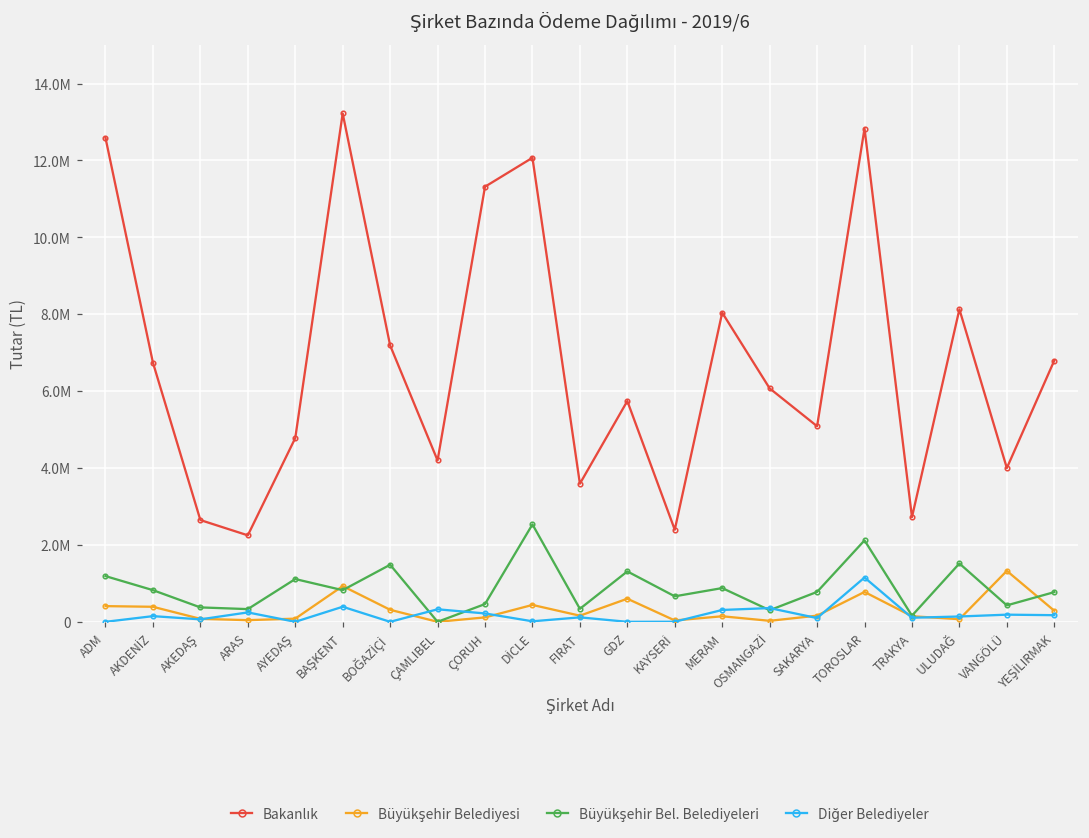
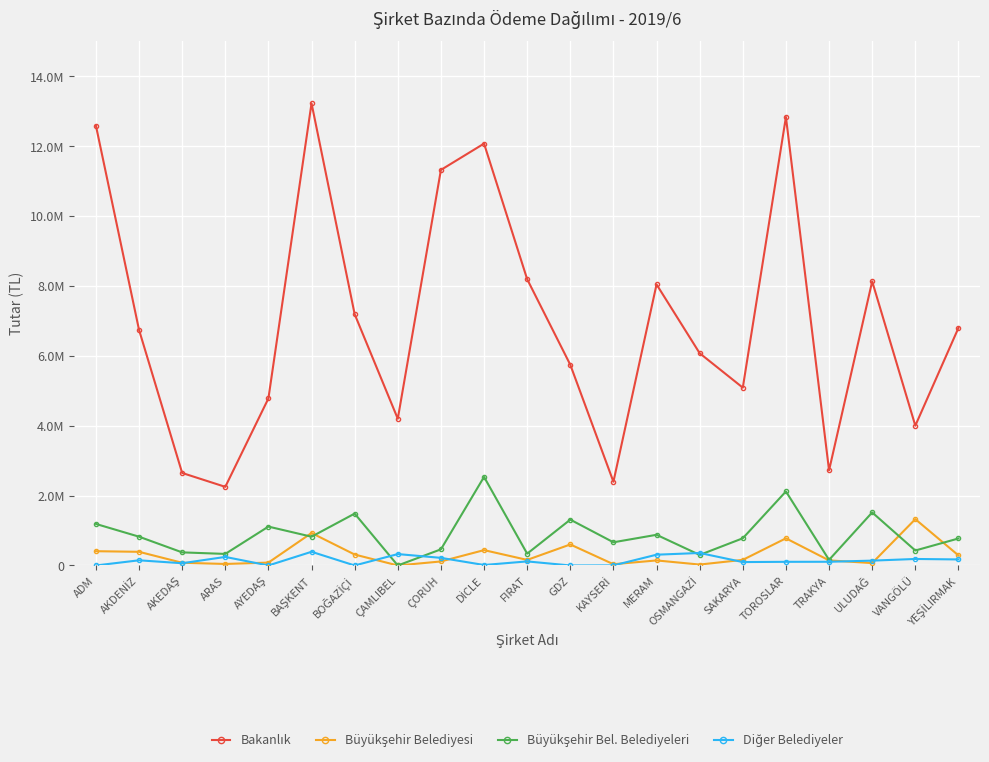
Bakanlık, FIRAT: 3600000 -> 8200000
Diğer Belediyeler, TOROSLAR: 1200000 -> 100000
